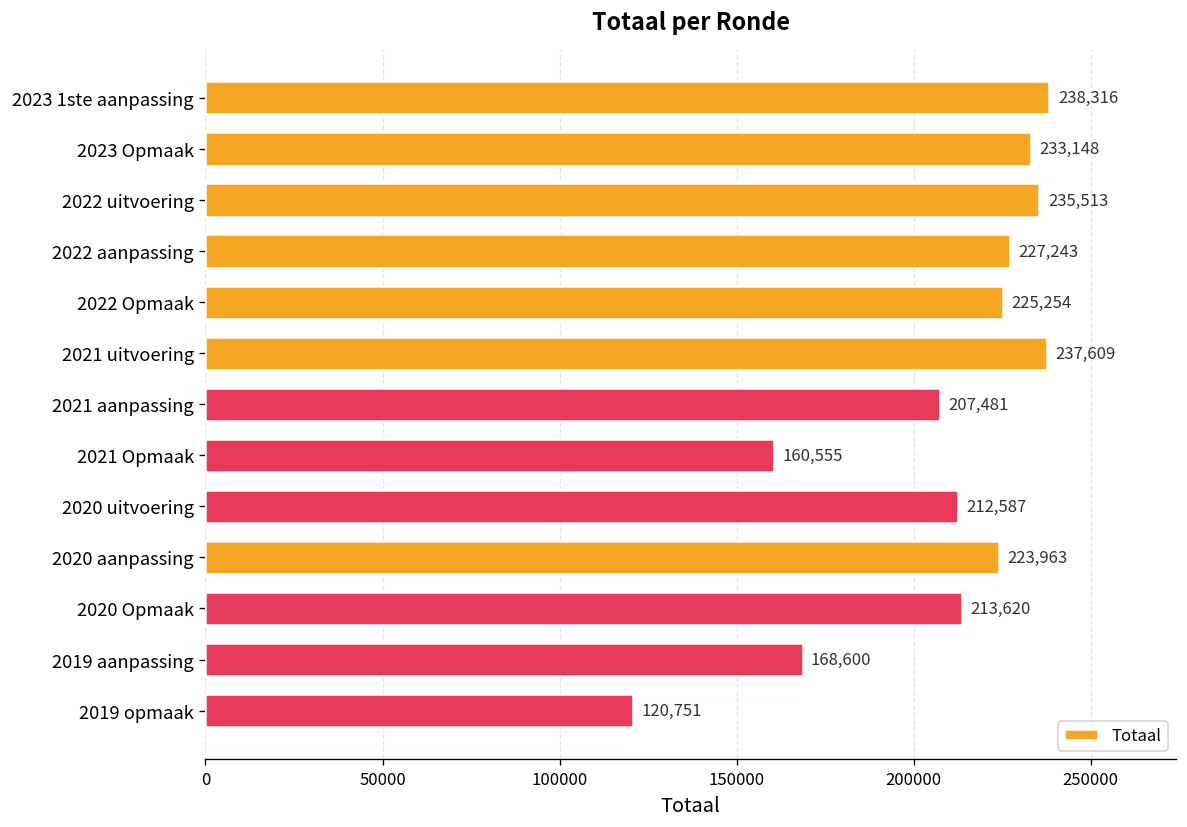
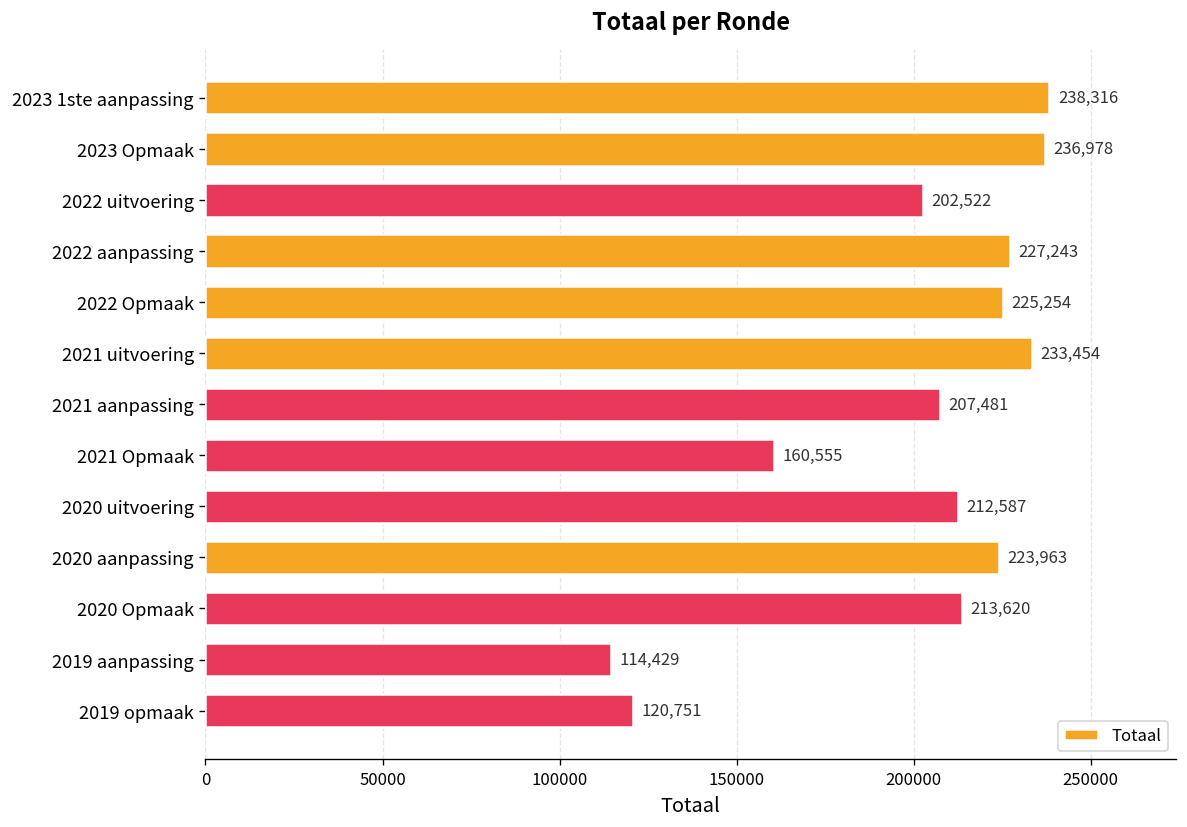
2023 Opmaak: 233,148 -> 236,978
2022 uitvoering: 235,513 -> 202,522
2021 uitvoering: 237,609 -> 233,454
2019 aanpassing: 168,600 -> 114,429
